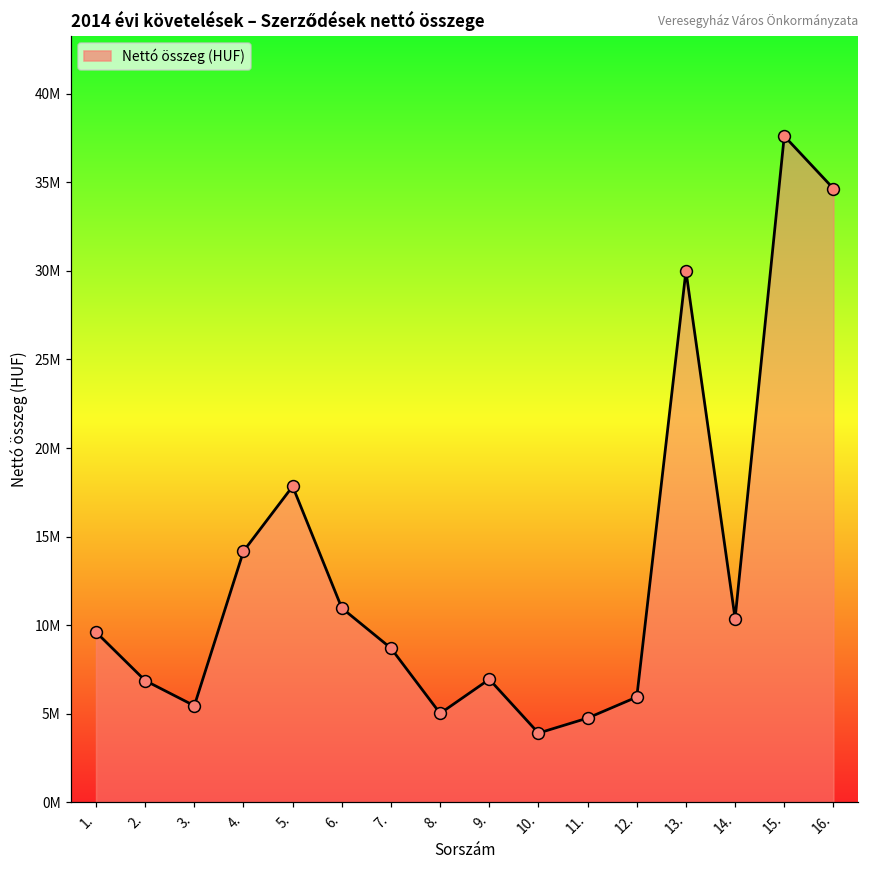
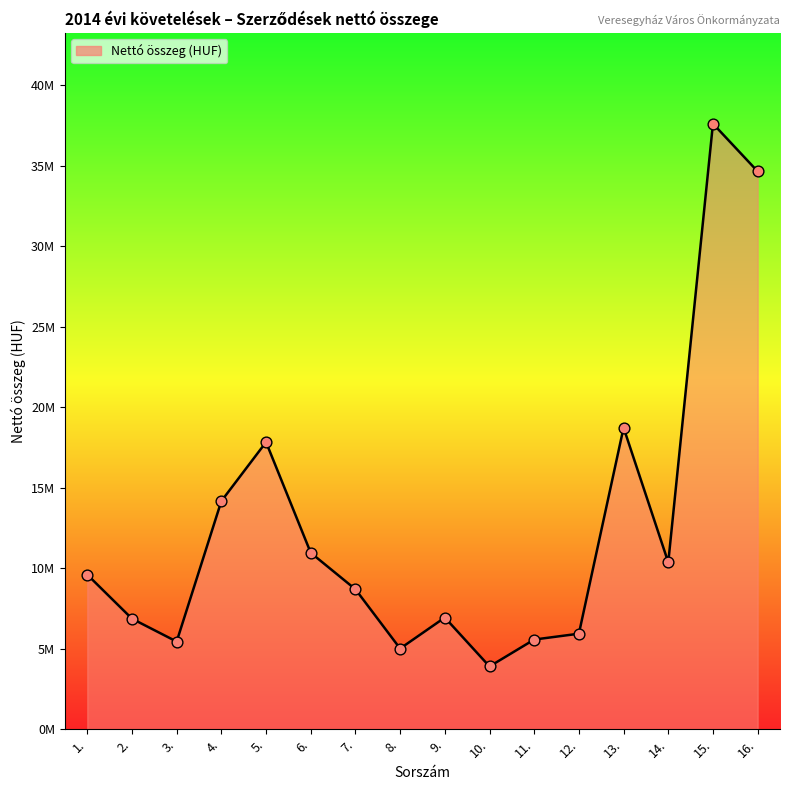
11.: 4700000 -> 5600000
13.: 30000000 -> 18700000
